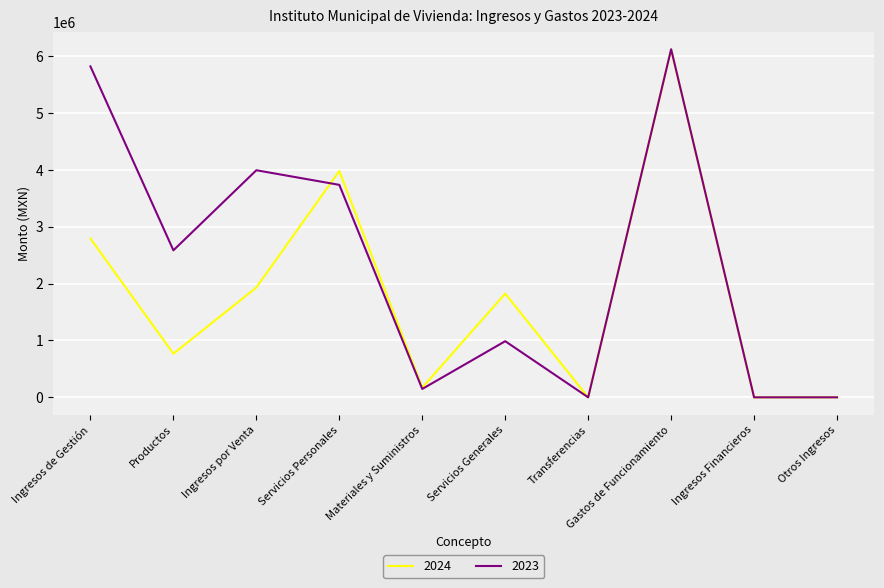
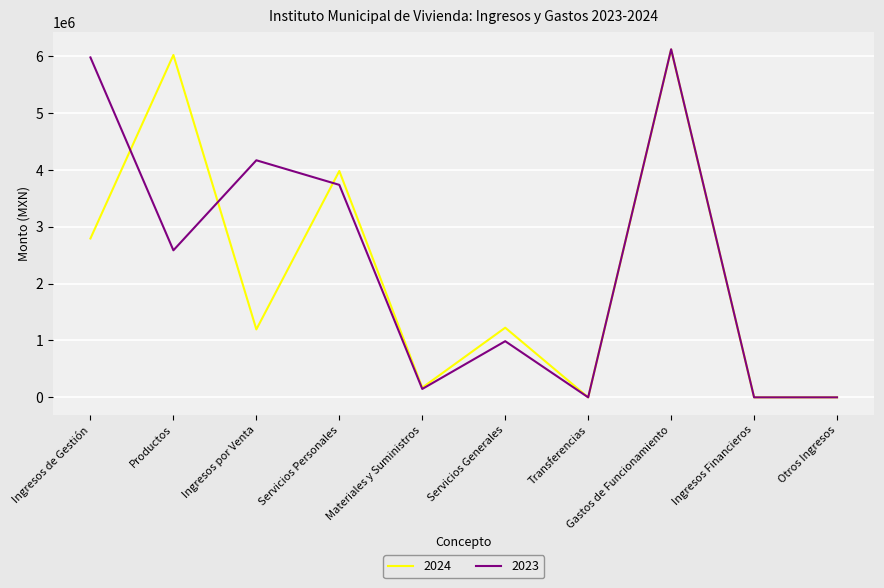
2023, Ingresos de Gestión: 5800000 -> 6000000
2024, Productos: 800000 -> 6000000
2024, Ingresos por Venta: 1900000 -> 1200000
2023, Ingresos por Venta: 4000000 -> 4200000
2024, Servicios Generales: 1800000 -> 1200000
